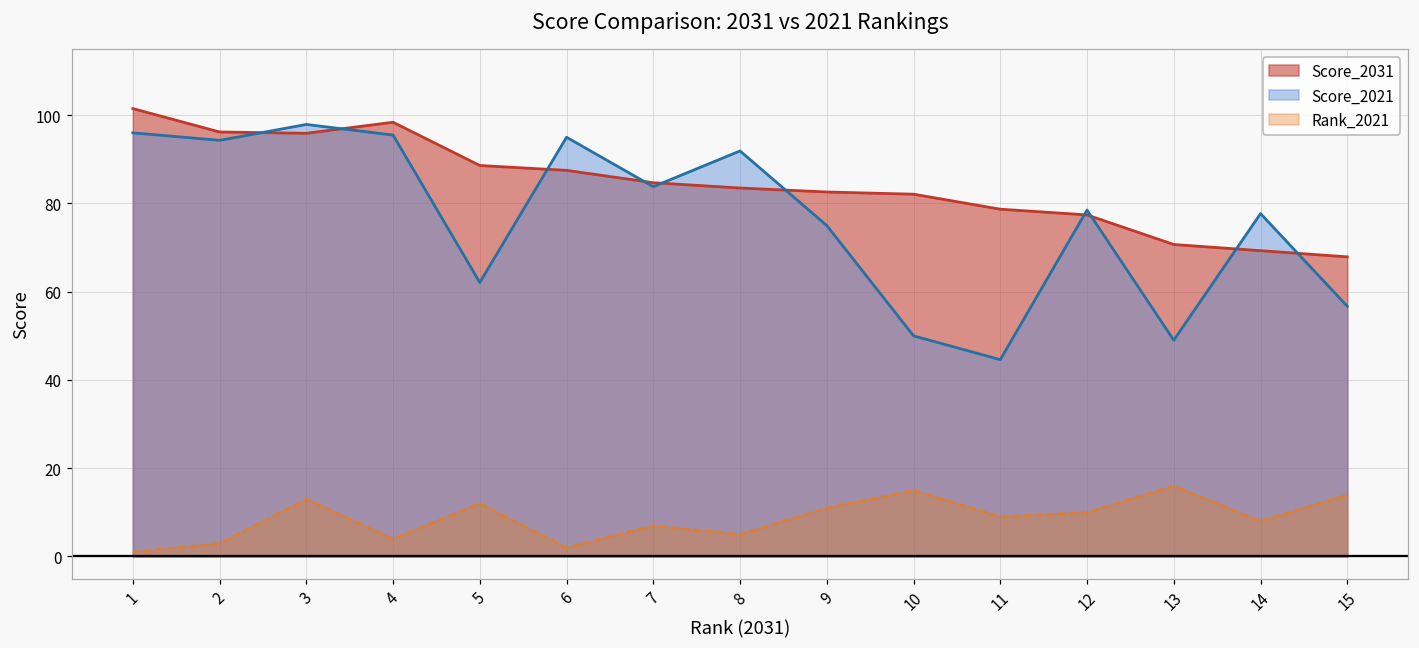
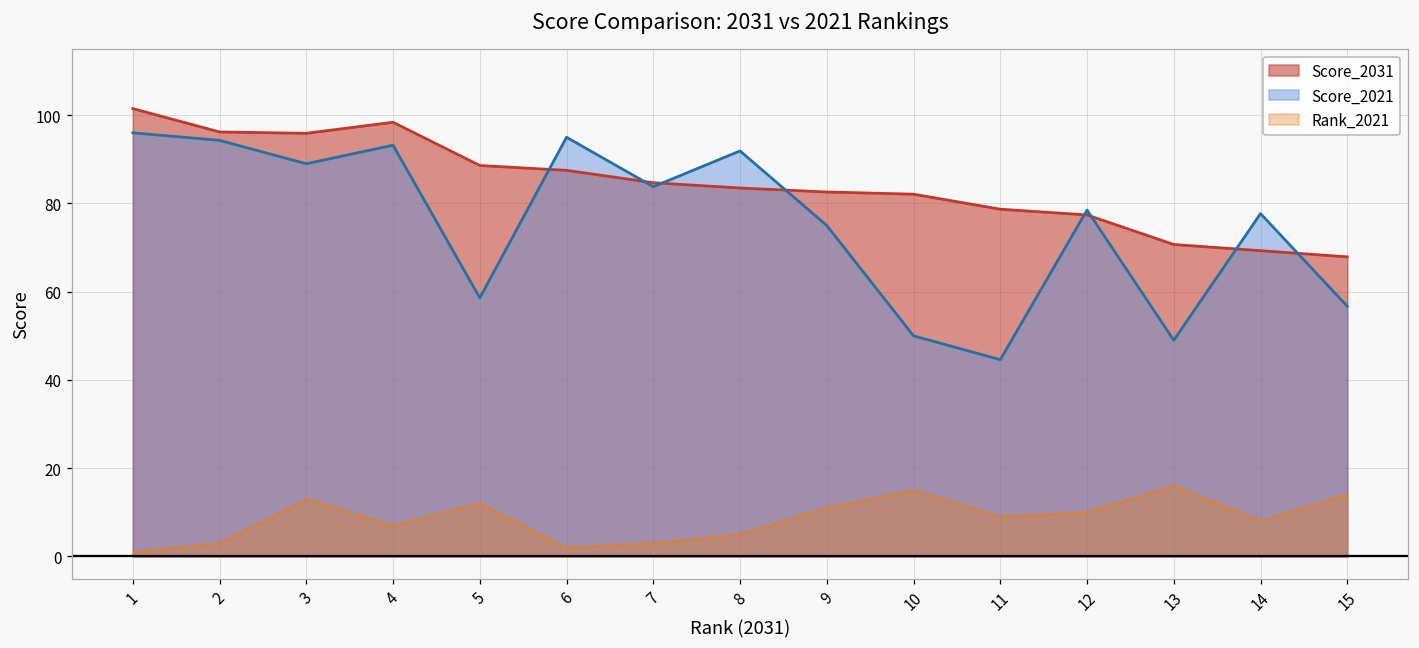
Score_2021, 3: 98 -> 89
Score_2021, 4: 96 -> 93
Rank_2021, 4: 4 -> 7
Score_2021, 5: 62 -> 59
Rank_2021, 7: 7 -> 3
